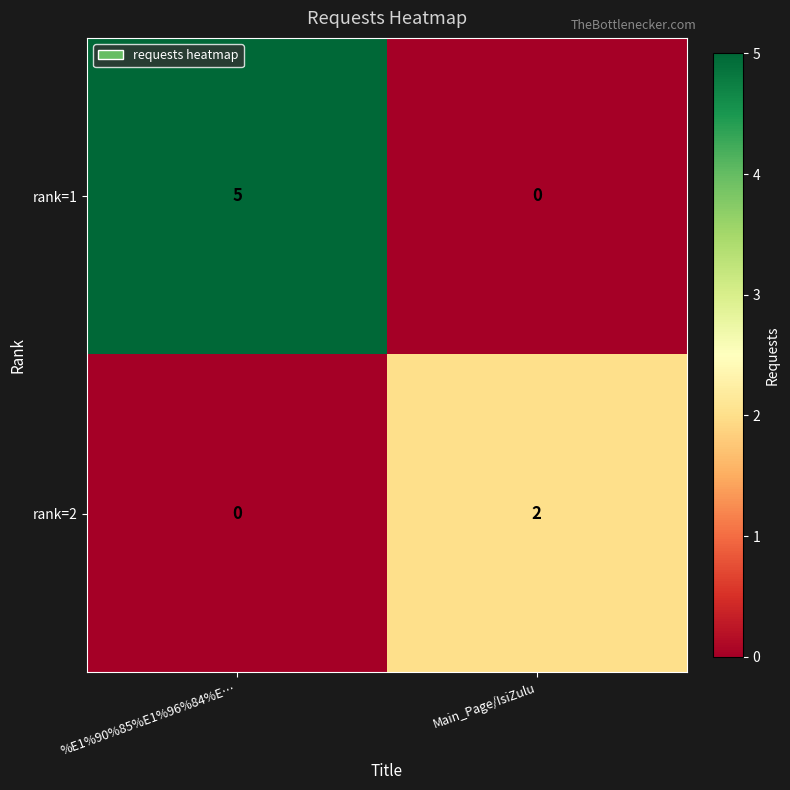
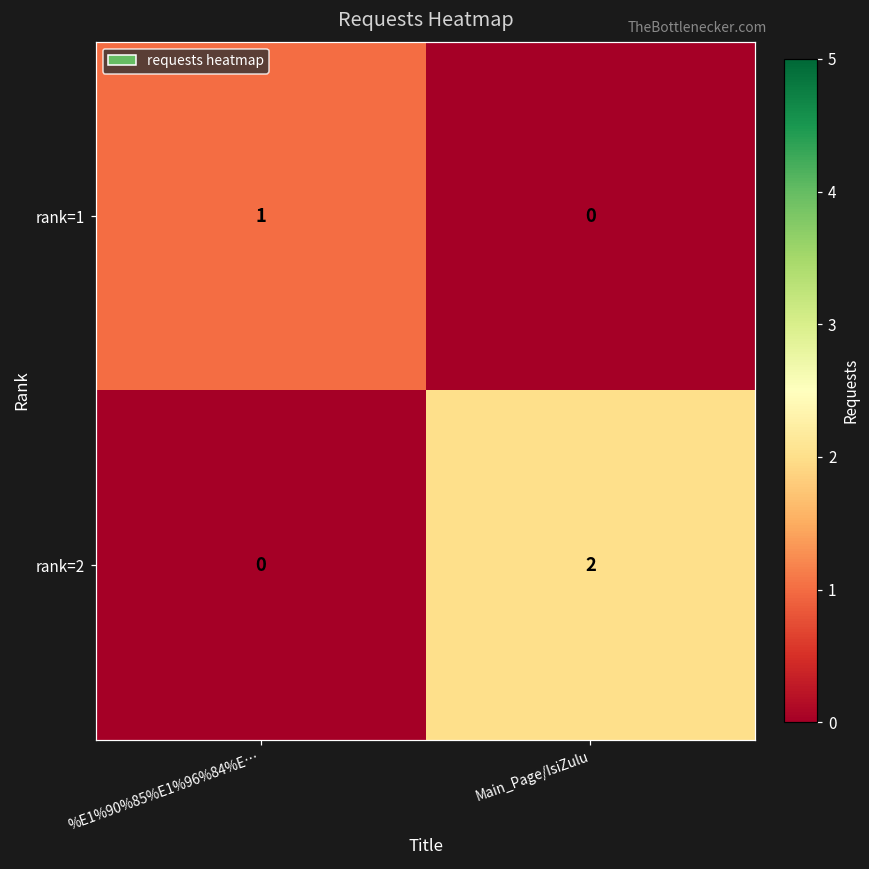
rank=1, %E1%90%85%E1%96%84%E…: 5 -> 1
